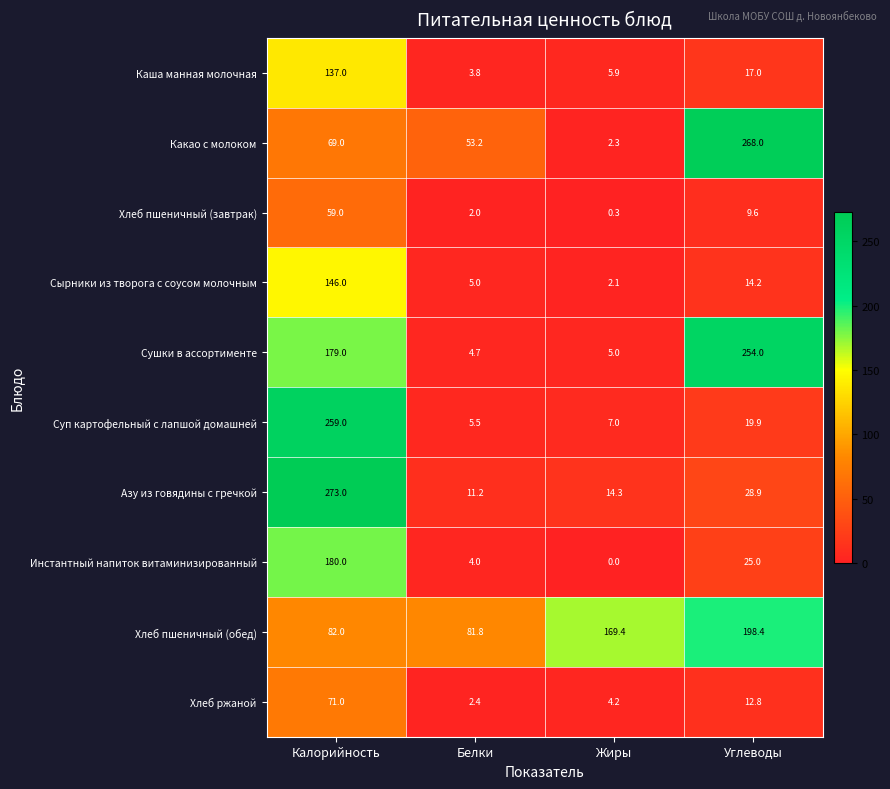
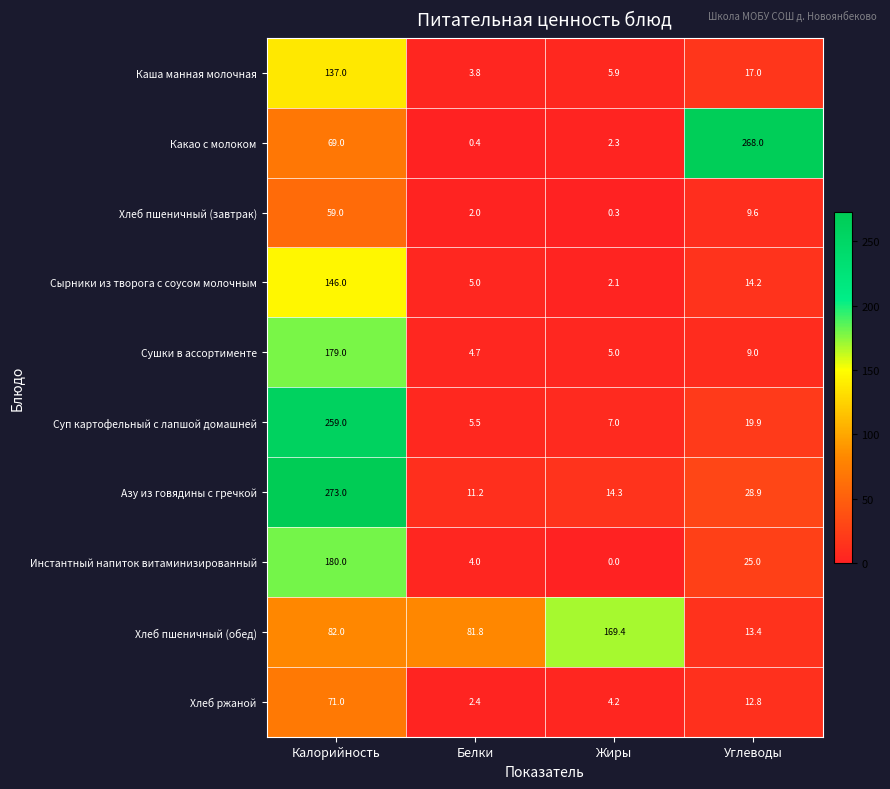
Какао с молоком, Белки: 53.2 -> 0.4
Сушки в ассортименте, Углеводы: 254.0 -> 9.0
Хлеб пшеничный (обед), Углеводы: 198.4 -> 13.4
